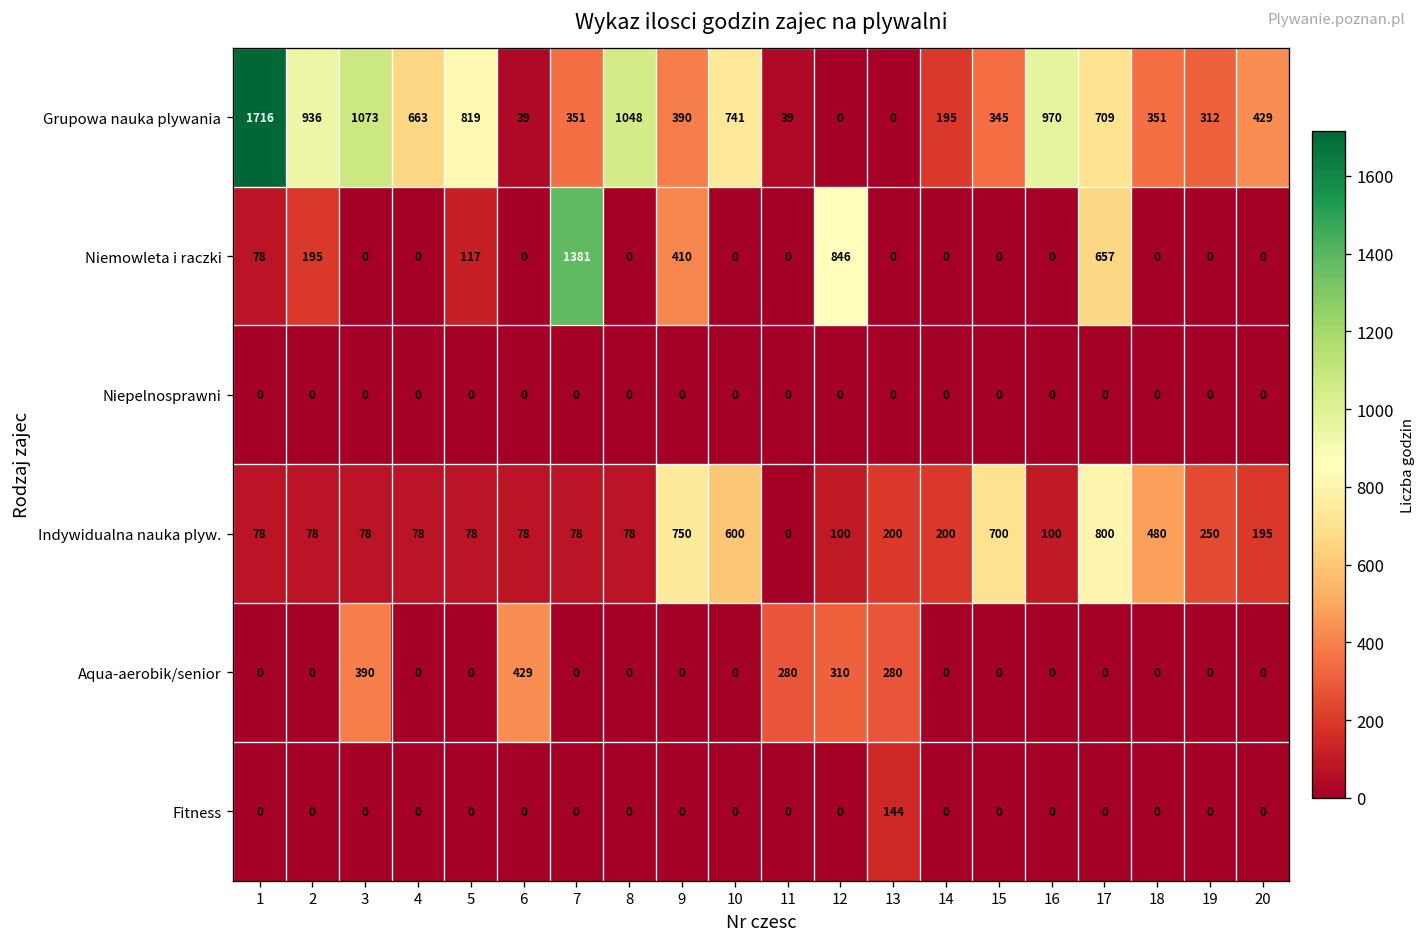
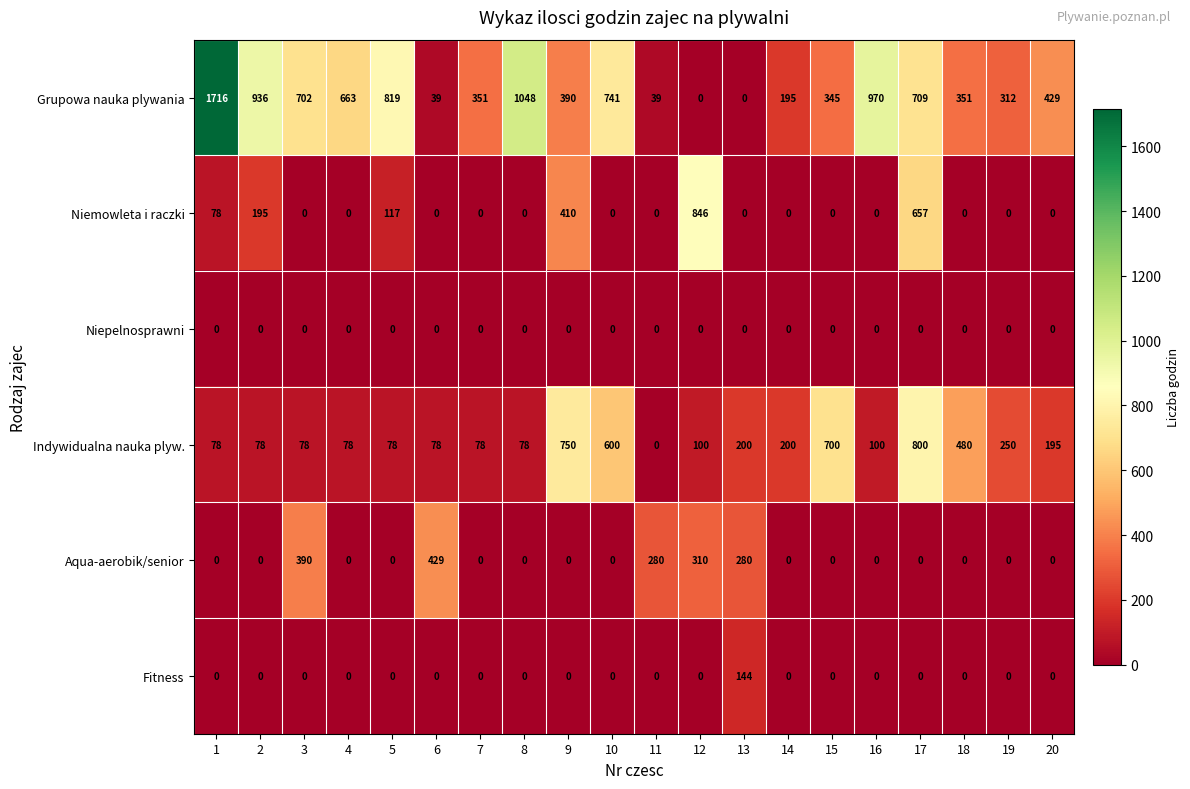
Grupowa nauka plywania, 3: 1073 -> 702
Niemowleta i raczki, 7: 1381 -> 0
